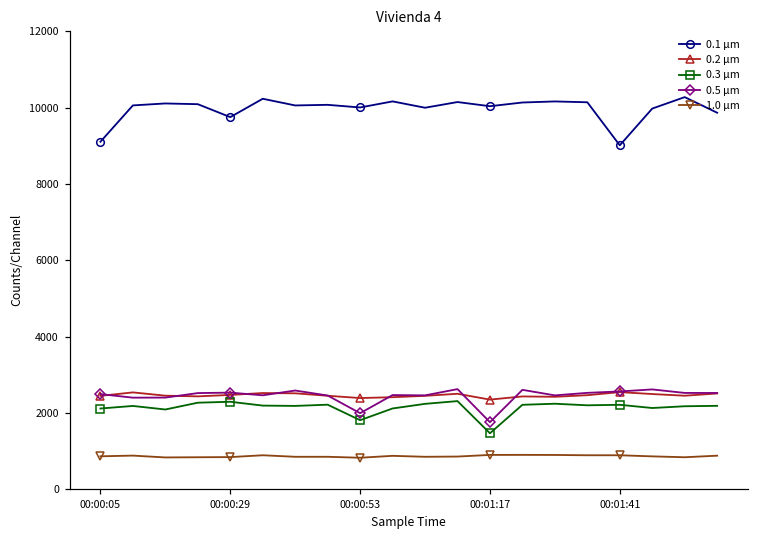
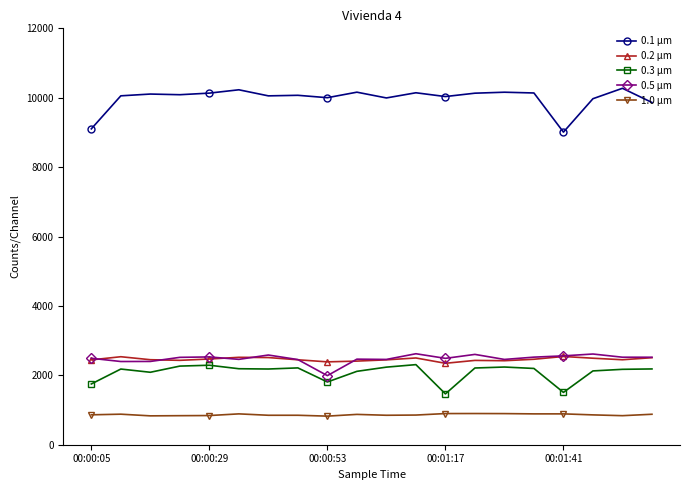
0.3 µm, 00:00:05: 2100 -> 1800
0.1 µm, 00:00:29: 9700 -> 10100
0.5 µm, 00:01:17: 1800 -> 2500
0.3 µm, 00:01:41: 2200 -> 1500
